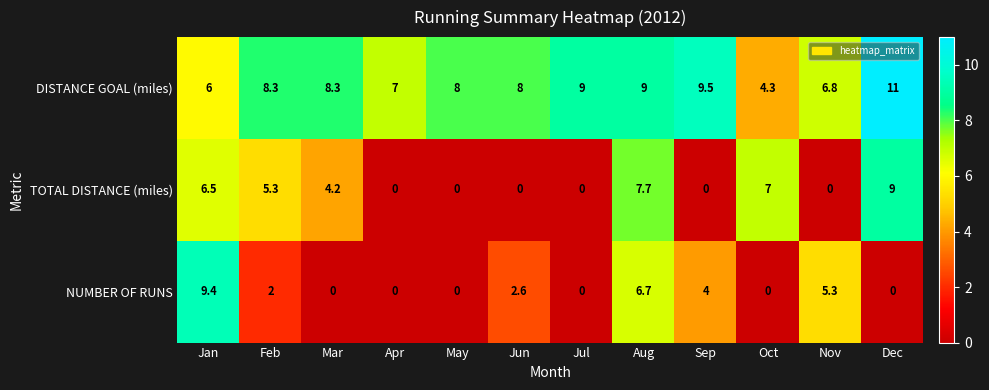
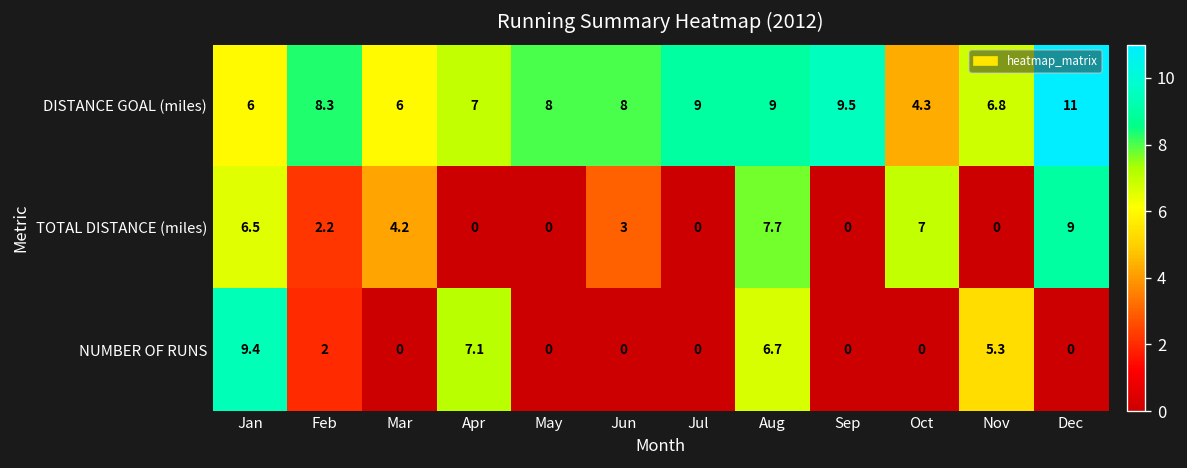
DISTANCE GOAL (miles), Mar: 8.3 -> 6
TOTAL DISTANCE (miles), Feb: 5.3 -> 2.2
TOTAL DISTANCE (miles), Jun: 0 -> 3
NUMBER OF RUNS, Apr: 0 -> 7.1
NUMBER OF RUNS, Jun: 2.6 -> 0
NUMBER OF RUNS, Sep: 4 -> 0
